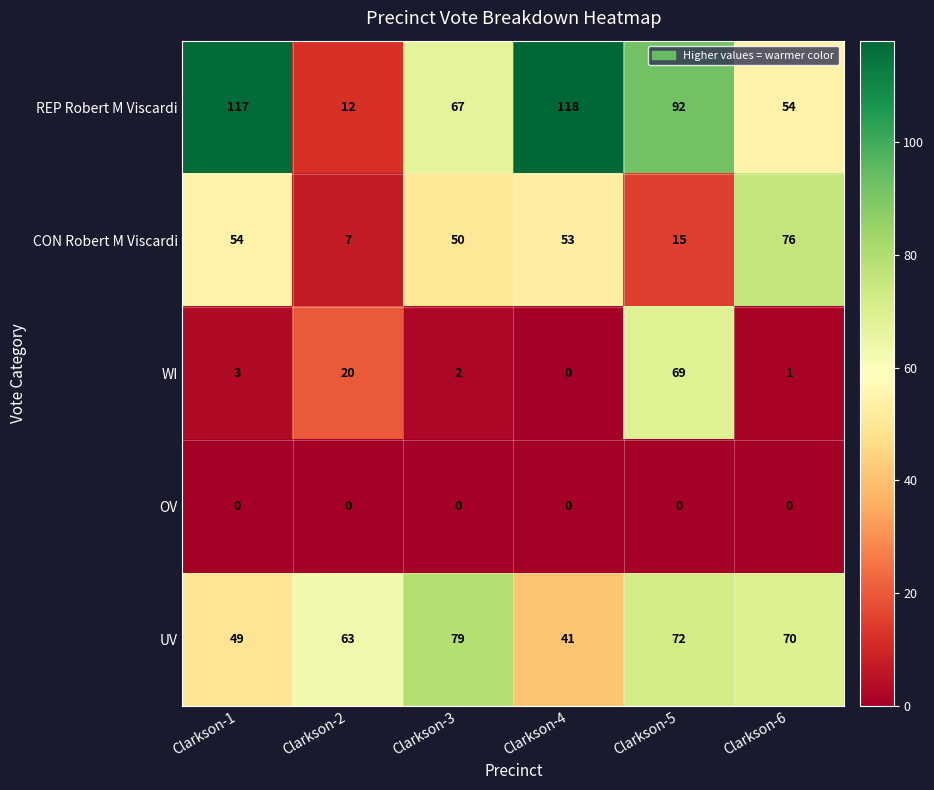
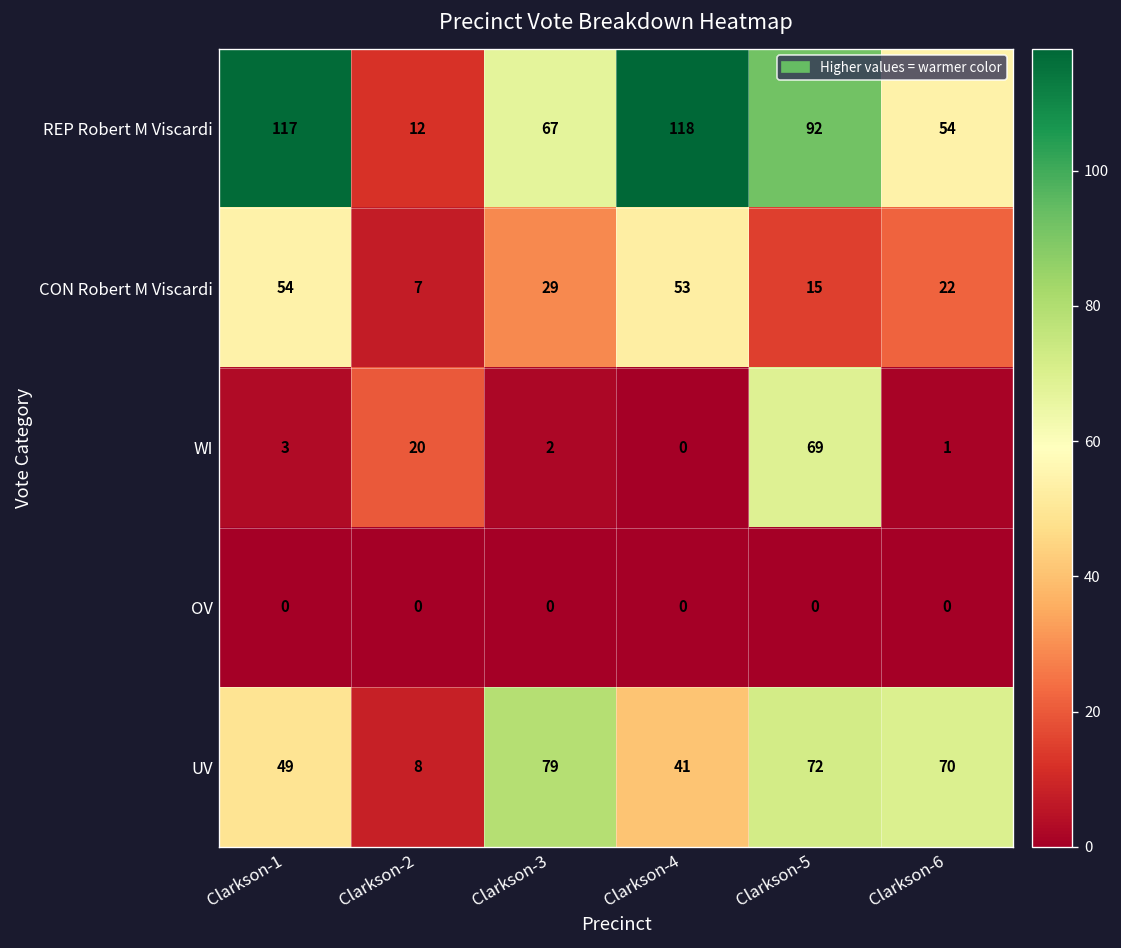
CON Robert M Viscardi, Clarkson-3: 50 -> 29
CON Robert M Viscardi, Clarkson-6: 76 -> 22
UV, Clarkson-2: 63 -> 8
